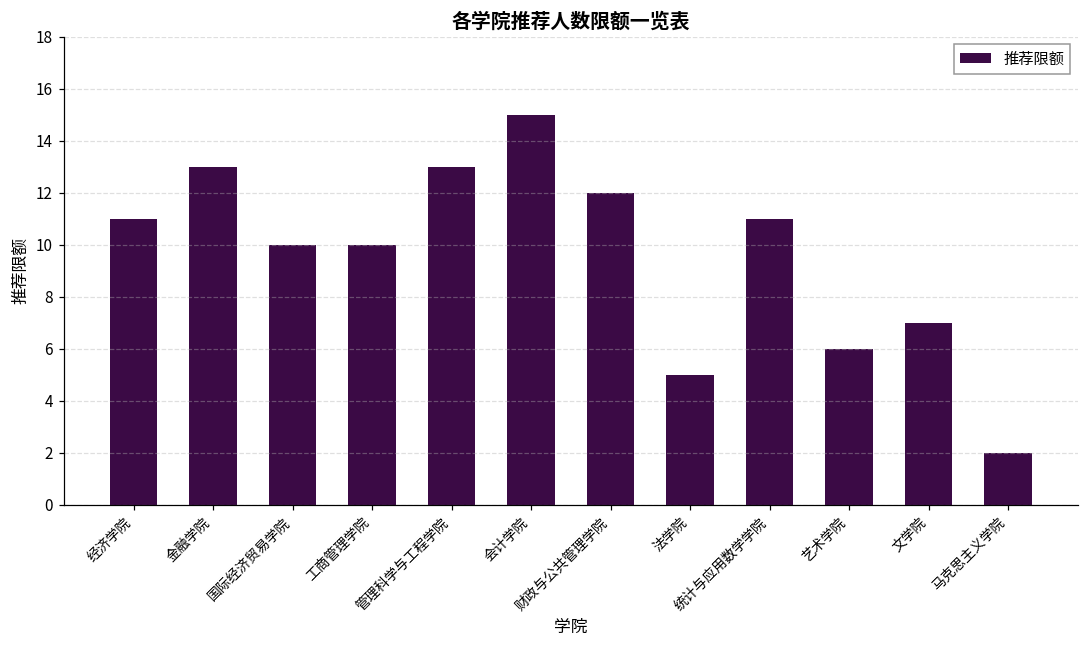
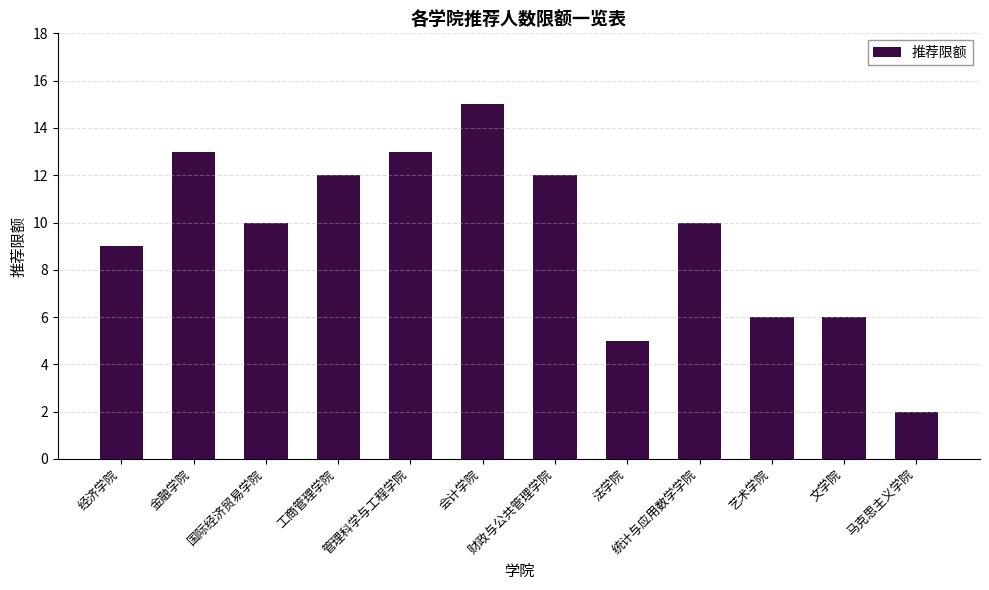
经济学院: 11 -> 9
工商管理学院: 10 -> 12
统计与应用数学学院: 11 -> 10
文学院: 7 -> 6
